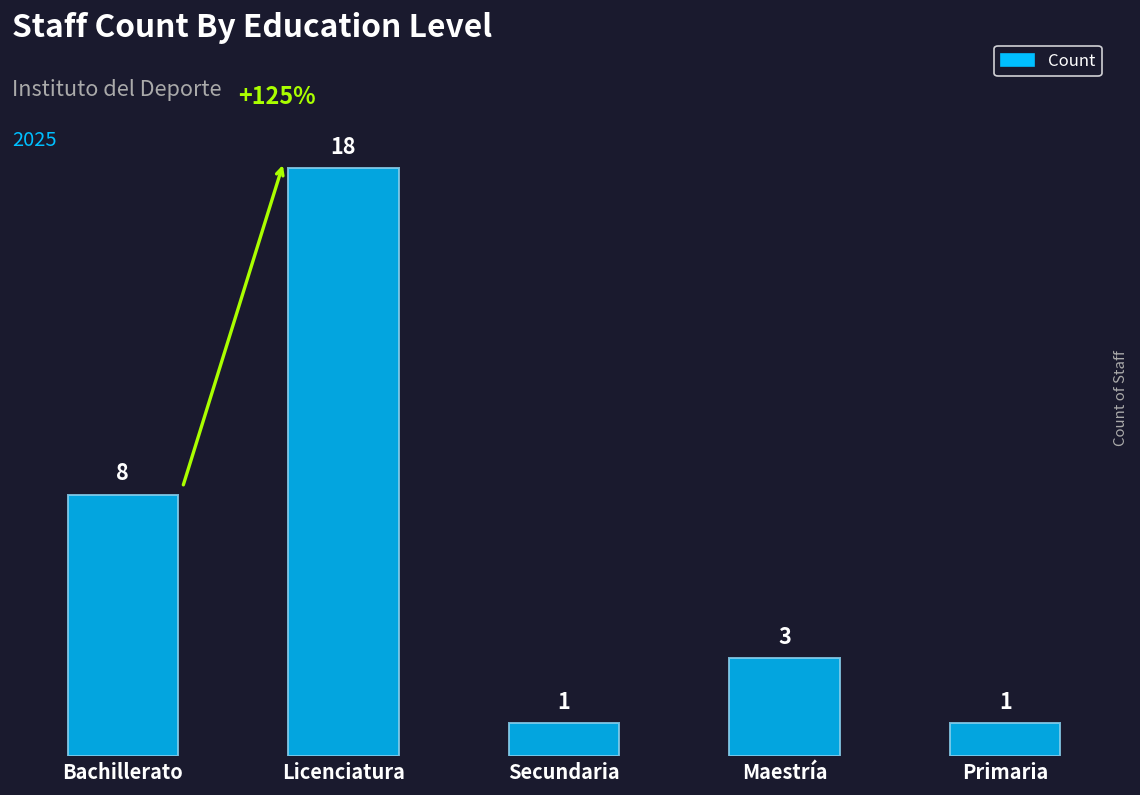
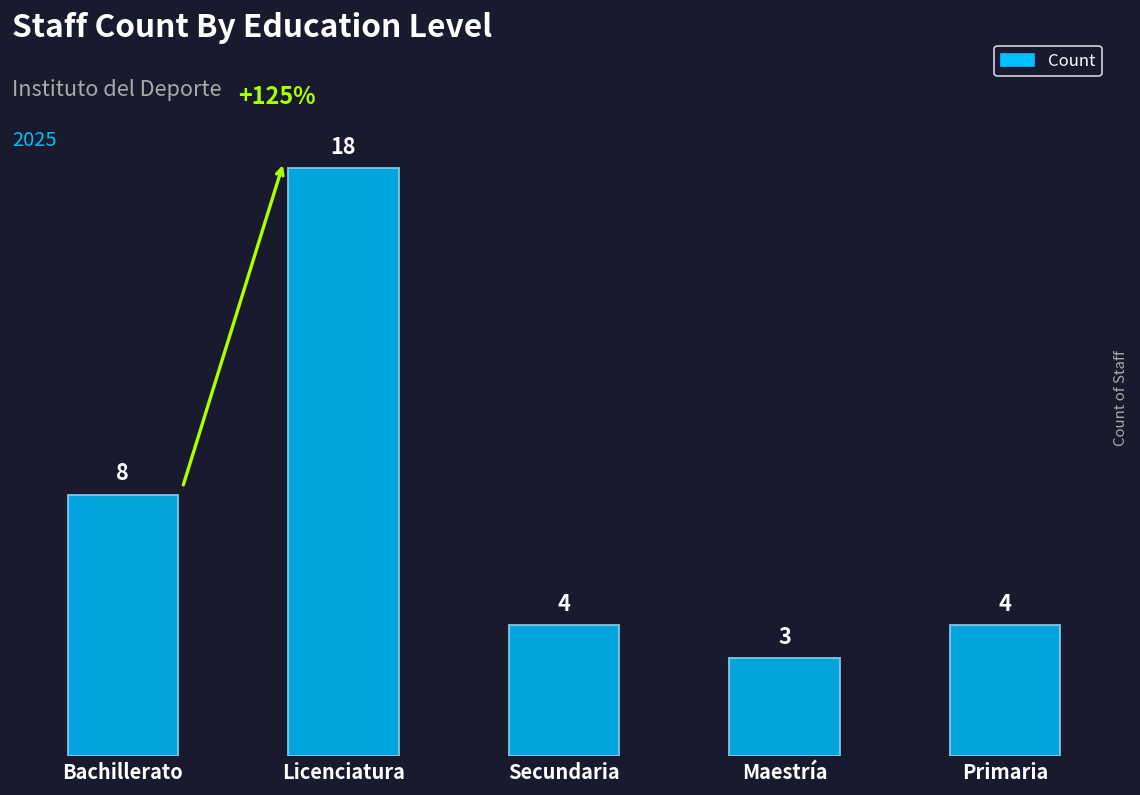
Secundaria: 1 -> 4
Primaria: 1 -> 4
